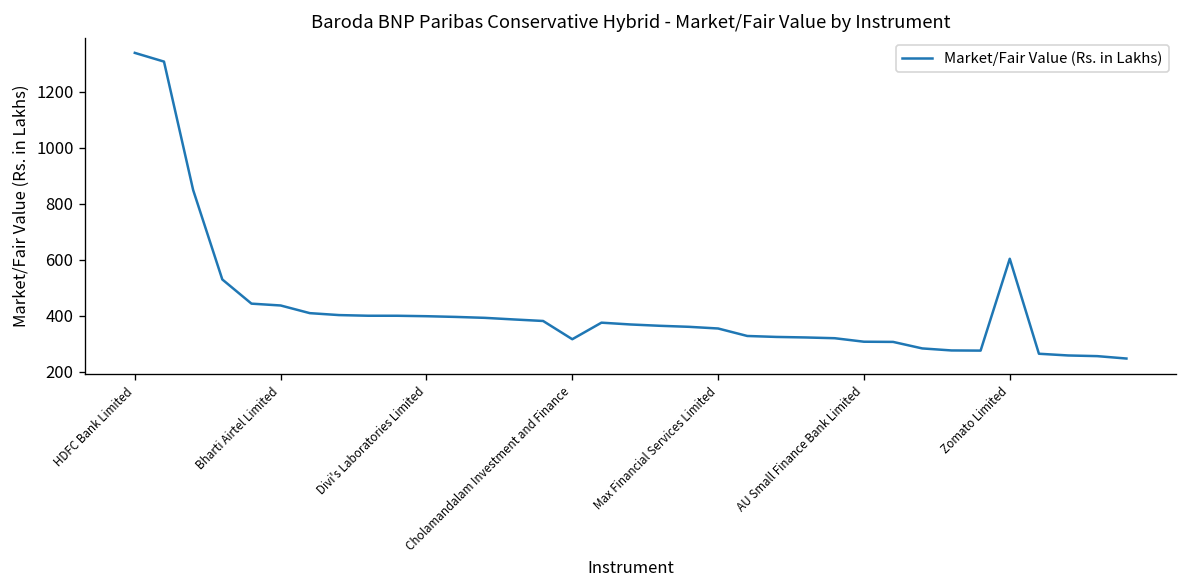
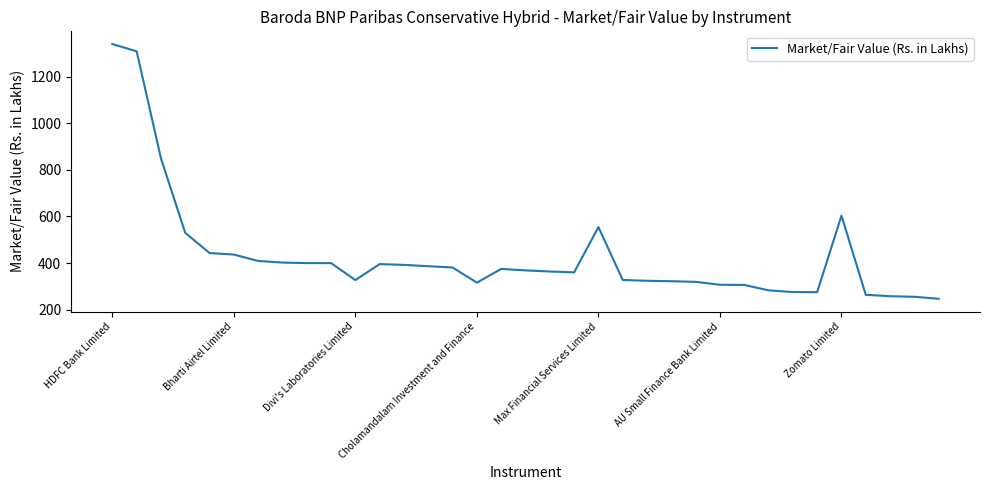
Divi's Laboratories Limited: 400 -> 330
Max Financial Services Limited: 350 -> 550
